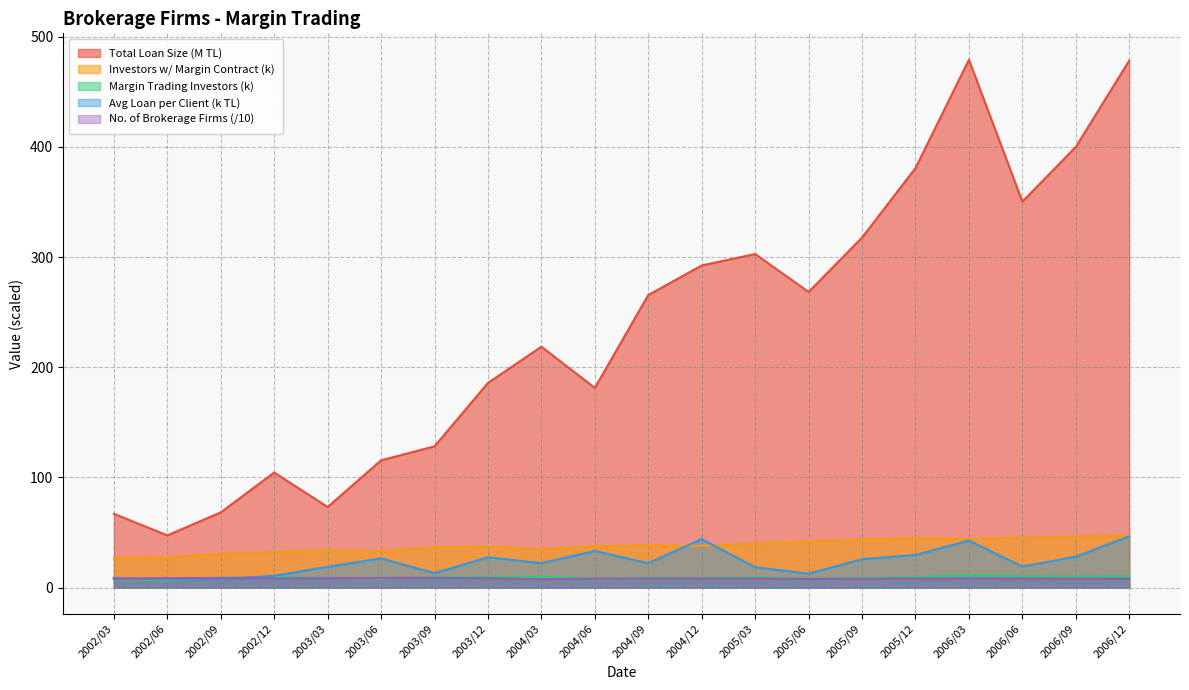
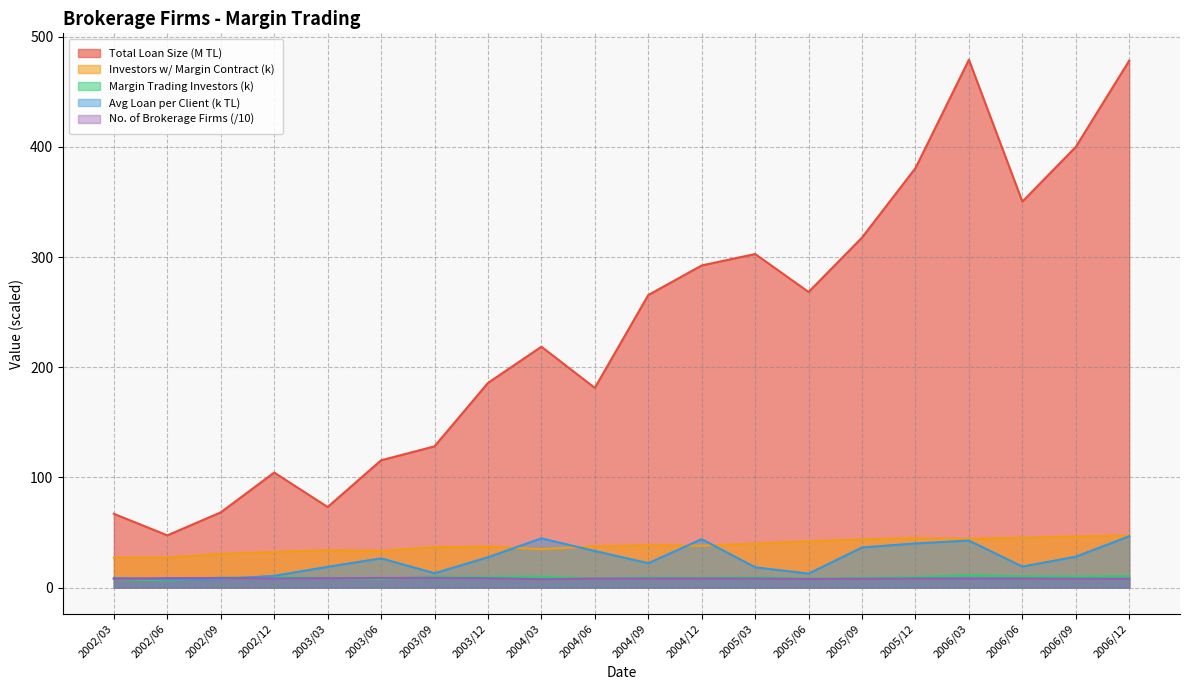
Avg Loan per Client (k TL), 2004/03: 22 -> 45
Avg Loan per Client (k TL), 2005/09: 26 -> 36
Avg Loan per Client (k TL), 2005/12: 30 -> 40
